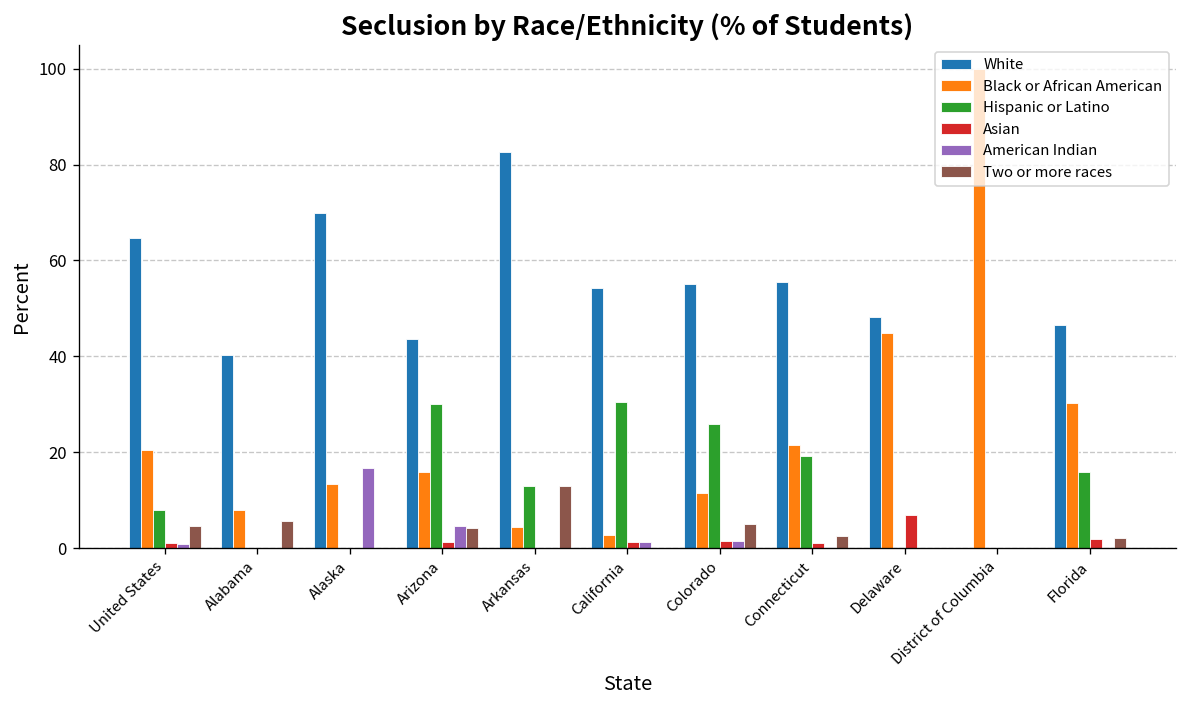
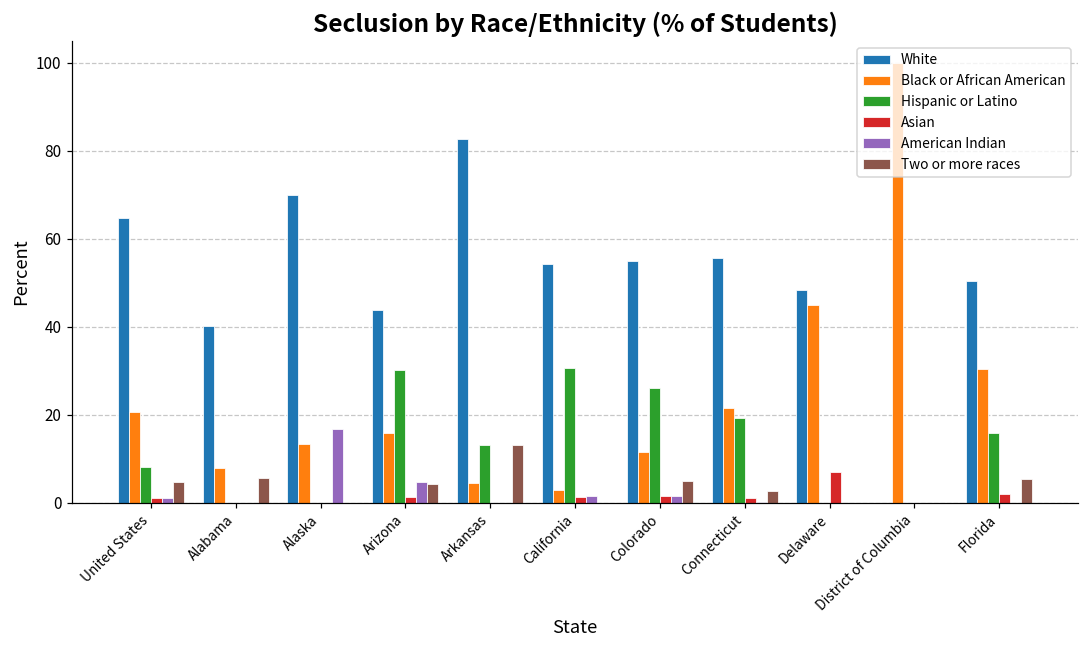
White, Florida: 47 -> 50
Two or more races, Florida: 2 -> 5
